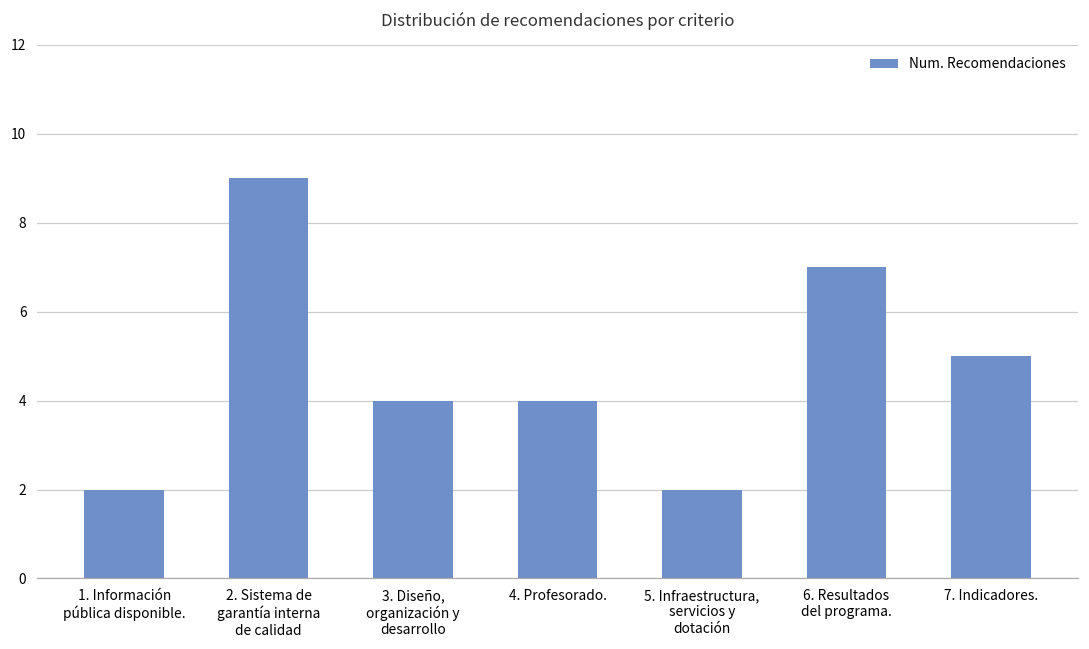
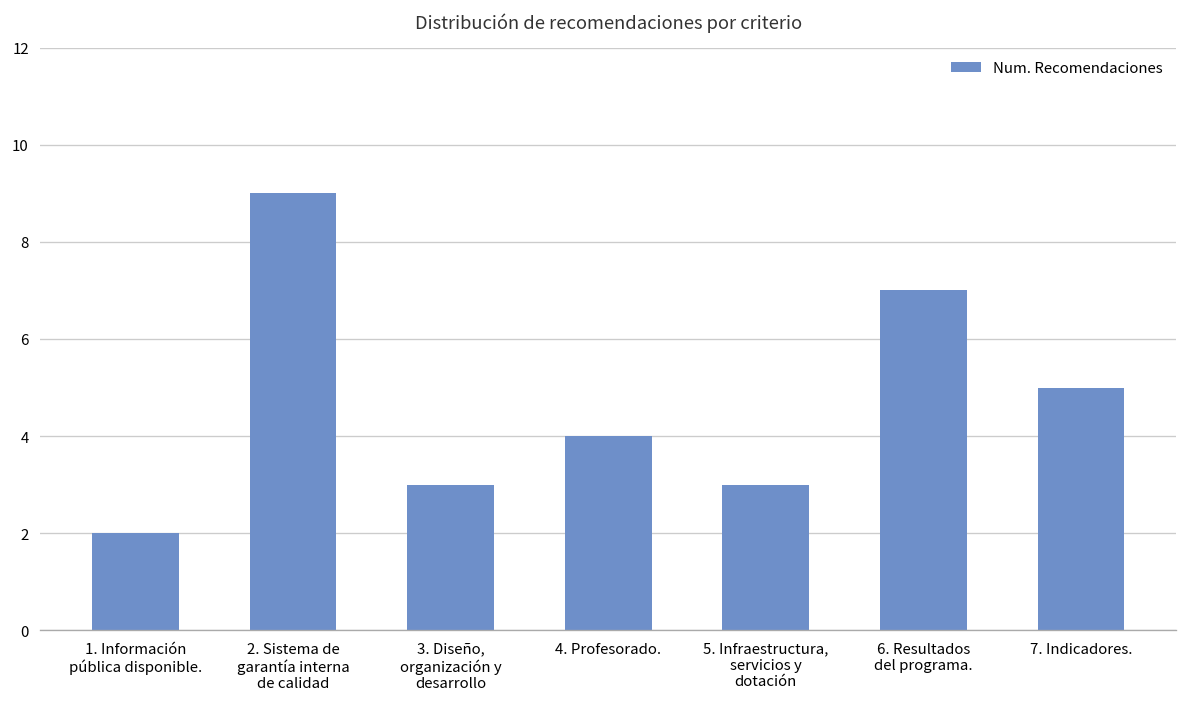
3. Diseño, organización y desarrollo: 4 -> 3
5. Infraestructura, servicios y dotación: 2 -> 3
